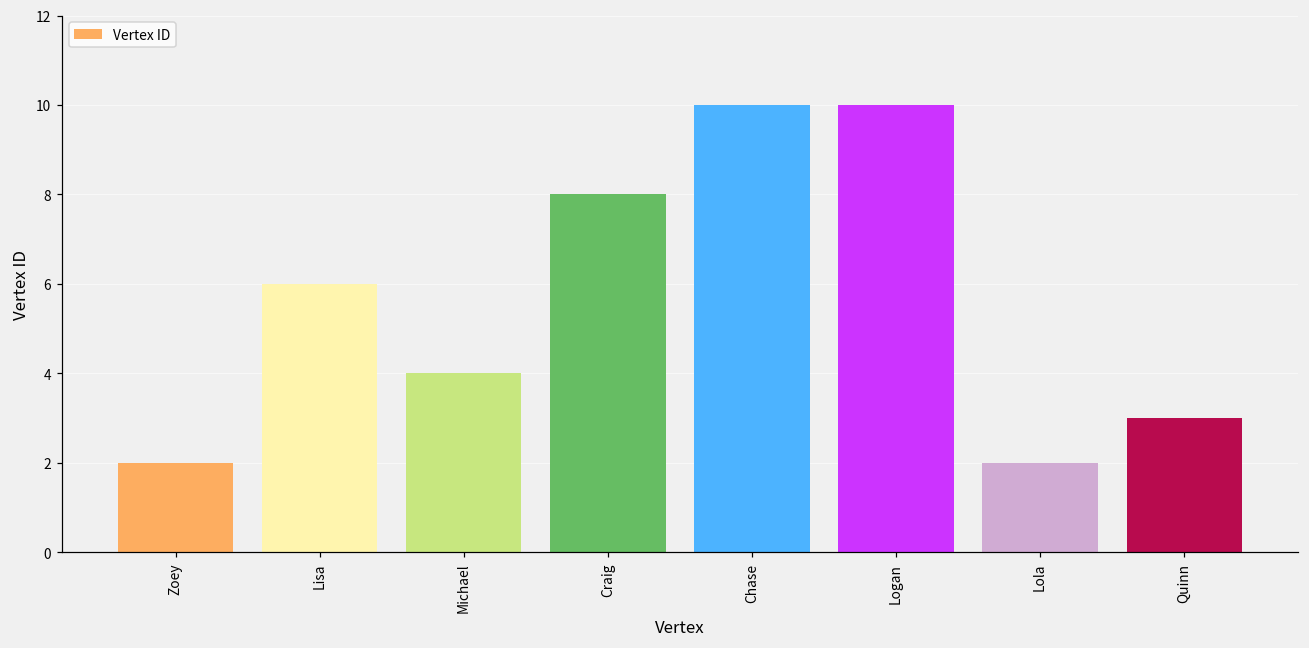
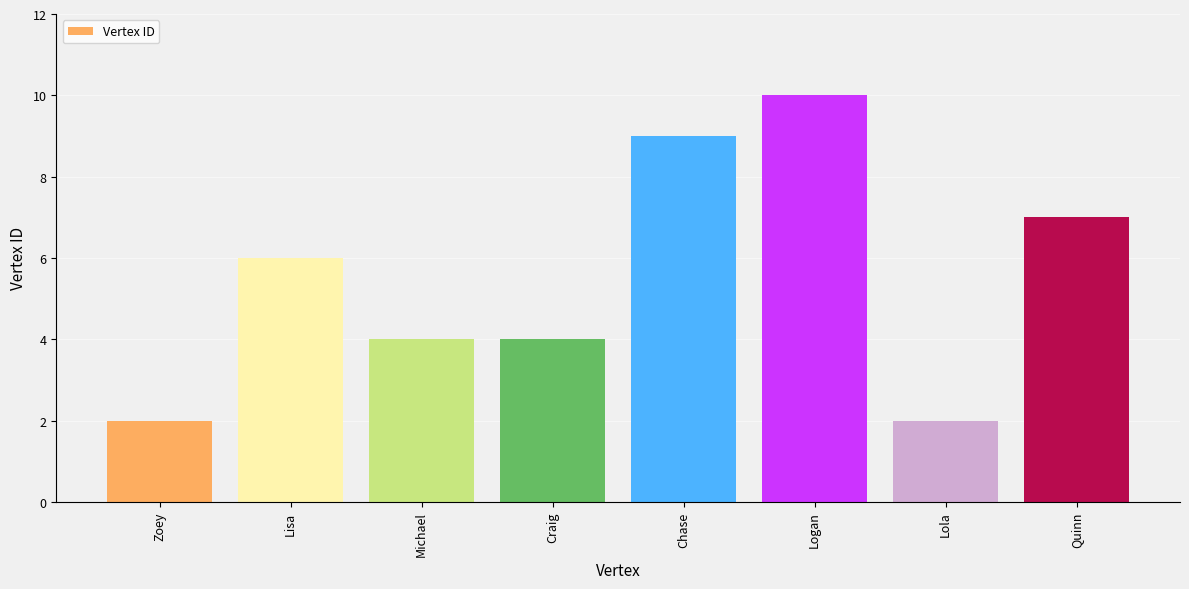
Craig: 8 -> 4
Chase: 10 -> 9
Quinn: 3 -> 7
